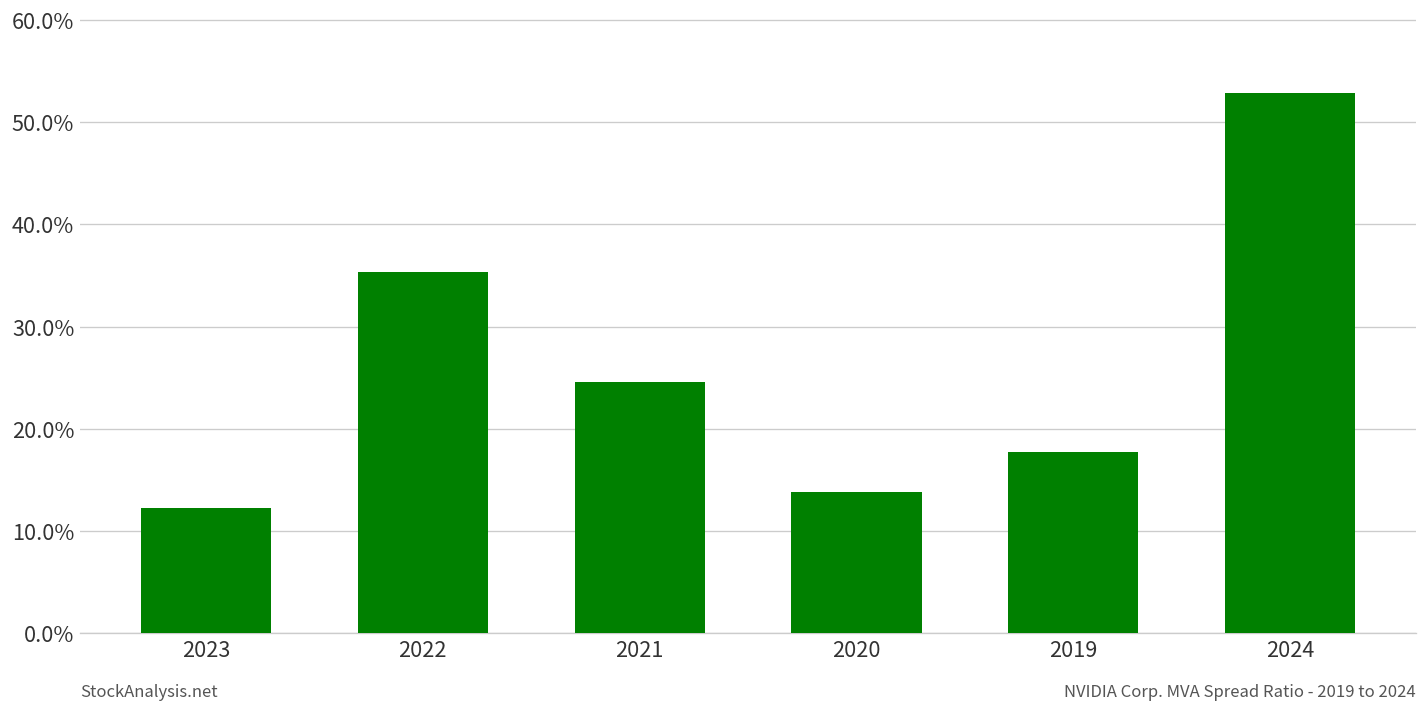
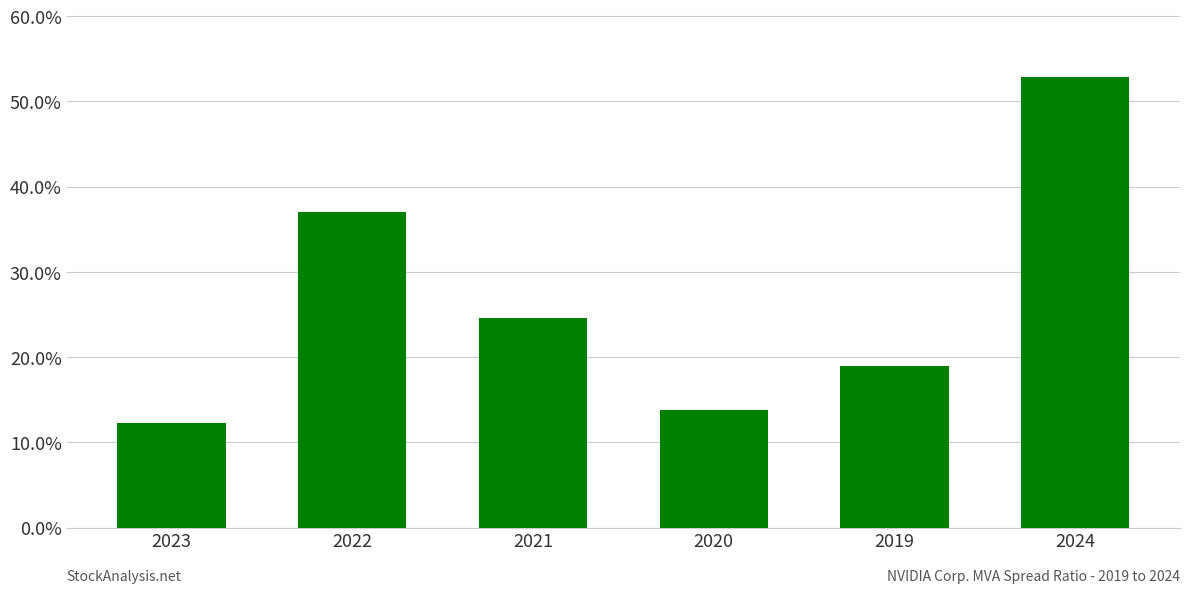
2022: 35% -> 37%
2019: 18% -> 19%
